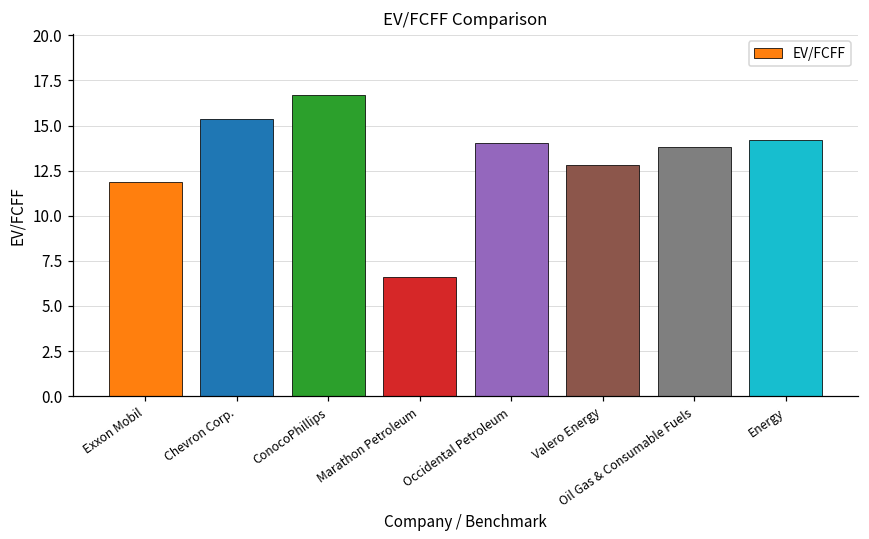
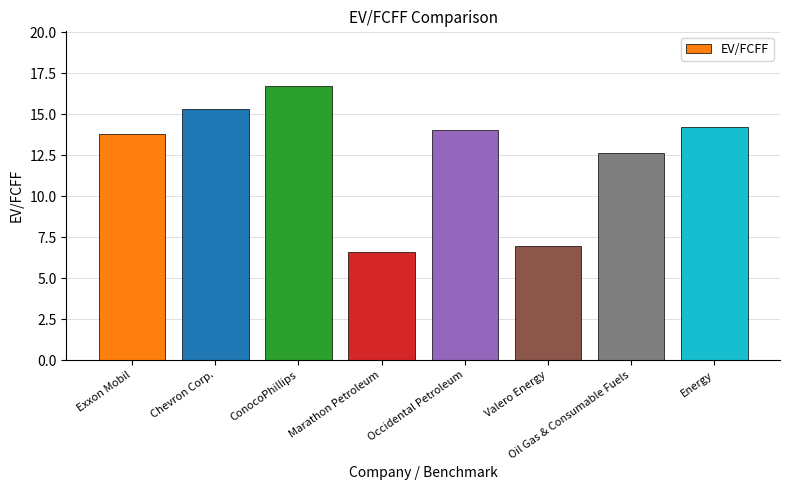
Exxon Mobil: 11.9 -> 13.8
Valero Energy: 12.8 -> 6.9
Oil Gas & Consumable Fuels: 13.8 -> 12.6
